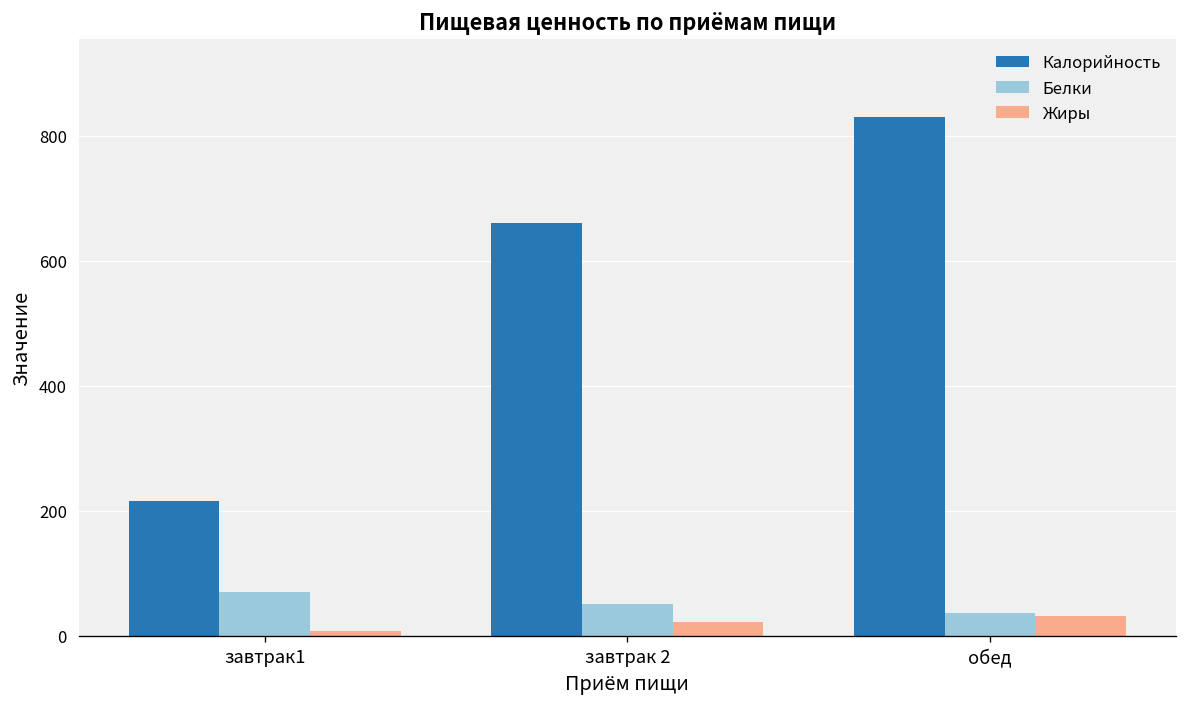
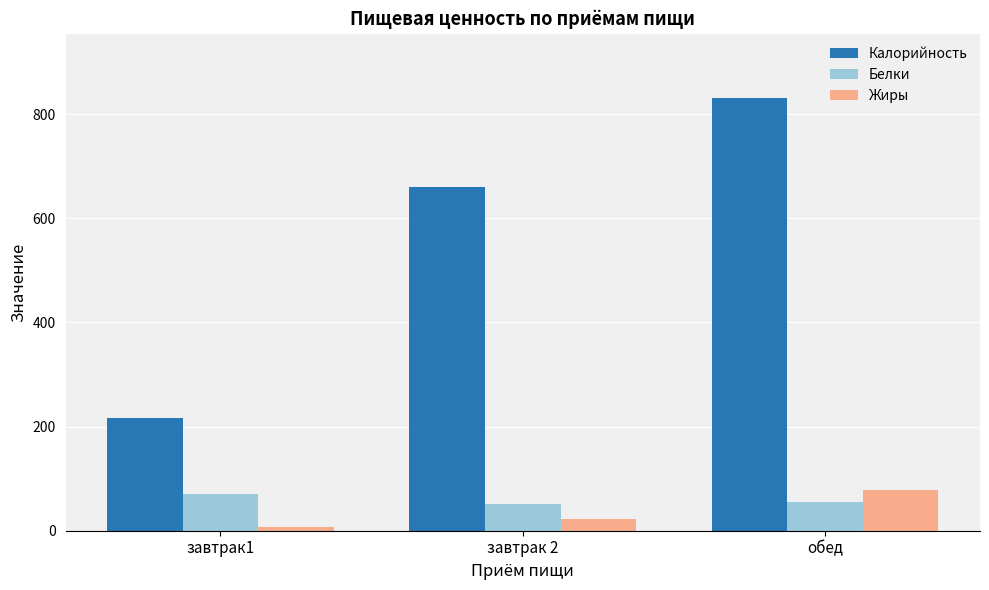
Белки, обед: 40 -> 60
Жиры, обед: 30 -> 80
